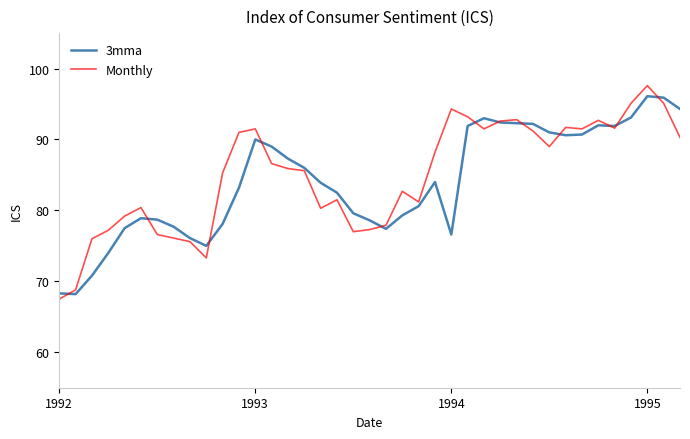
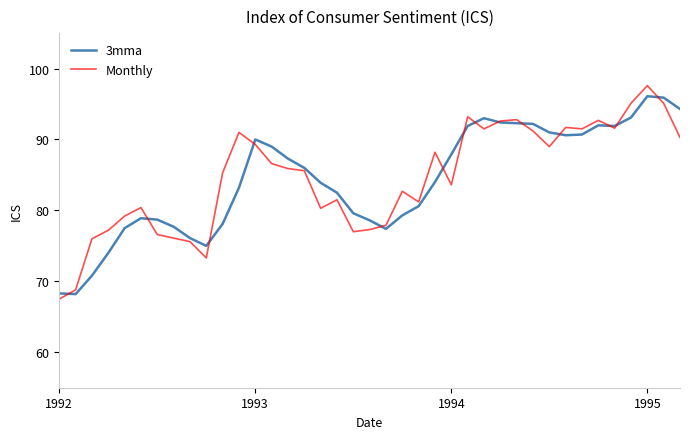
Monthly, 1993: 92 -> 89
3mma, 1994: 77 -> 88
Monthly, 1994: 94 -> 84
